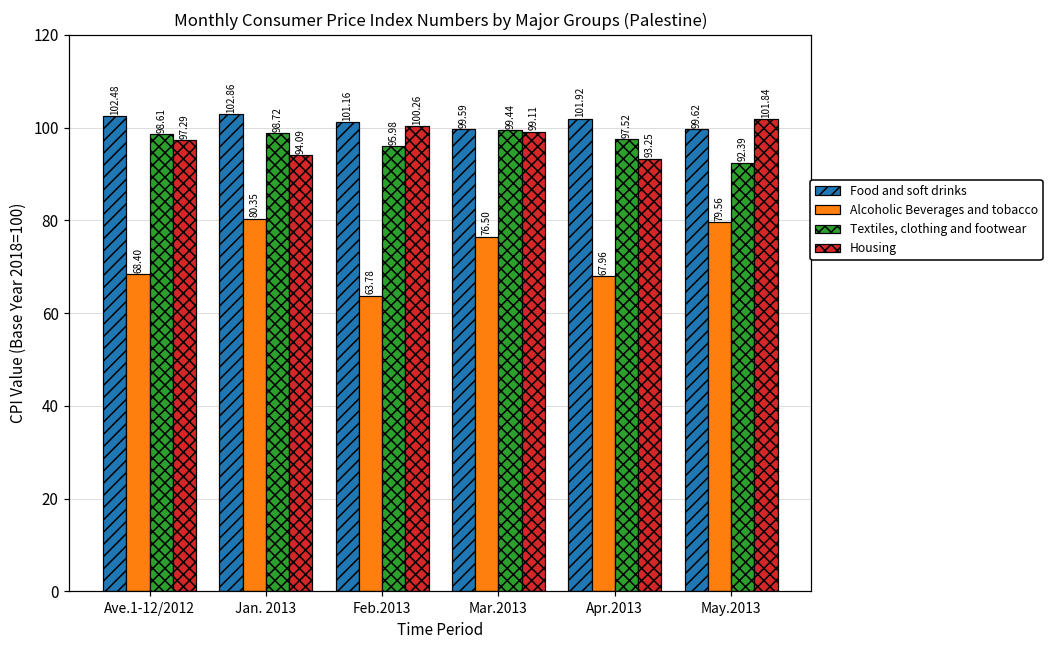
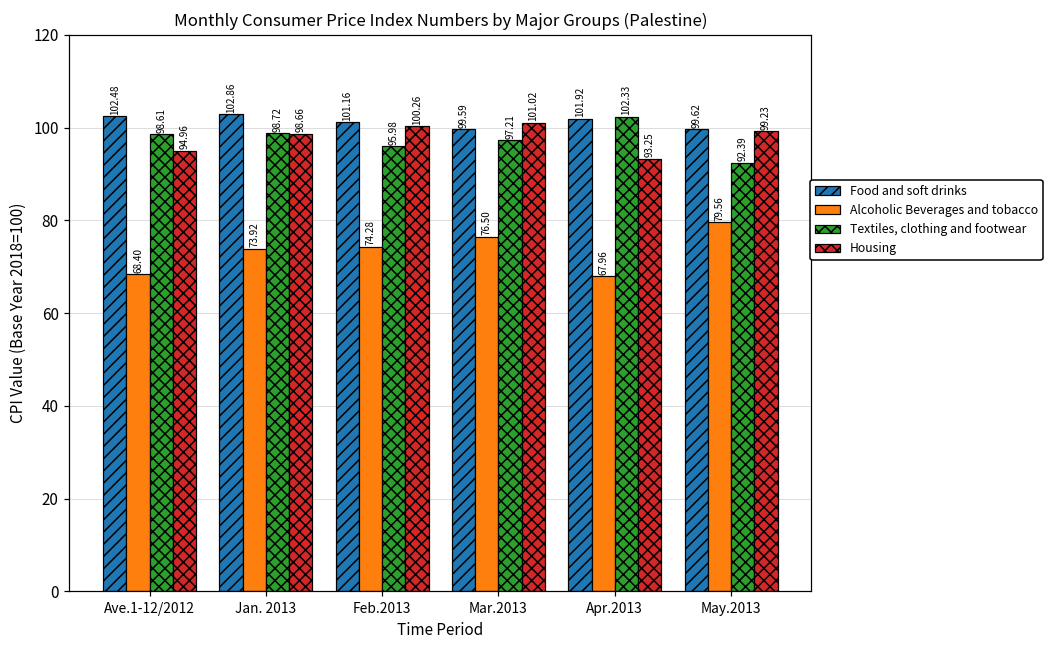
Housing, Ave.1-12/2012: 97.29 -> 94.96
Alcoholic Beverages and tobacco, Jan. 2013: 80.35 -> 73.92
Housing, Jan. 2013: 94.09 -> 98.66
Alcoholic Beverages and tobacco, Feb.2013: 63.78 -> 74.28
Textiles, clothing and footwear, Mar.2013: 99.44 -> 97.21
Housing, Mar.2013: 99.11 -> 101.02
Textiles, clothing and footwear, Apr.2013: 97.52 -> 102.33
Housing, May.2013: 101.84 -> 99.23
